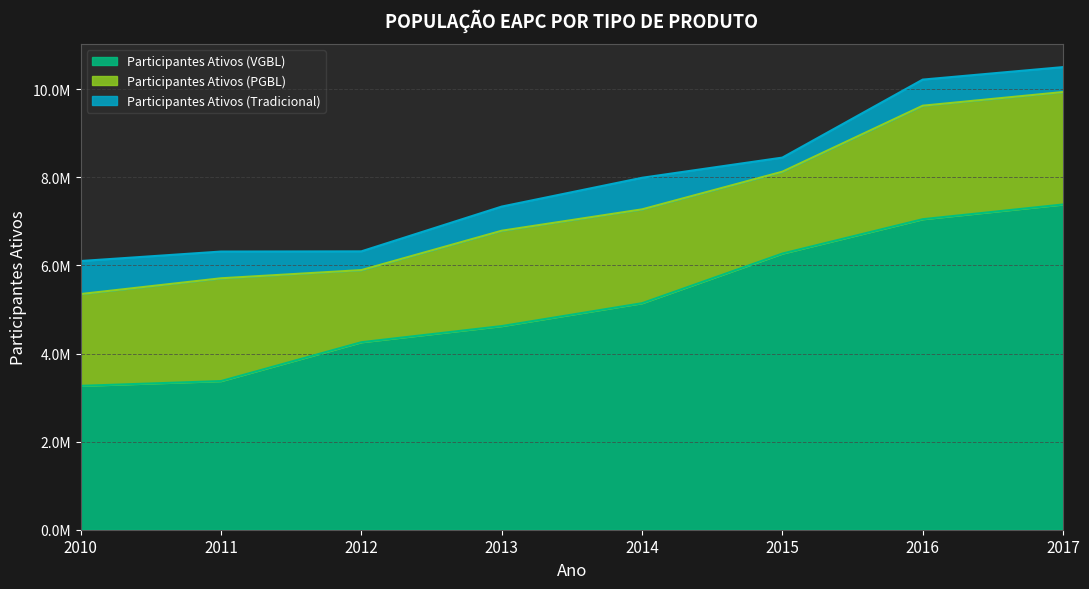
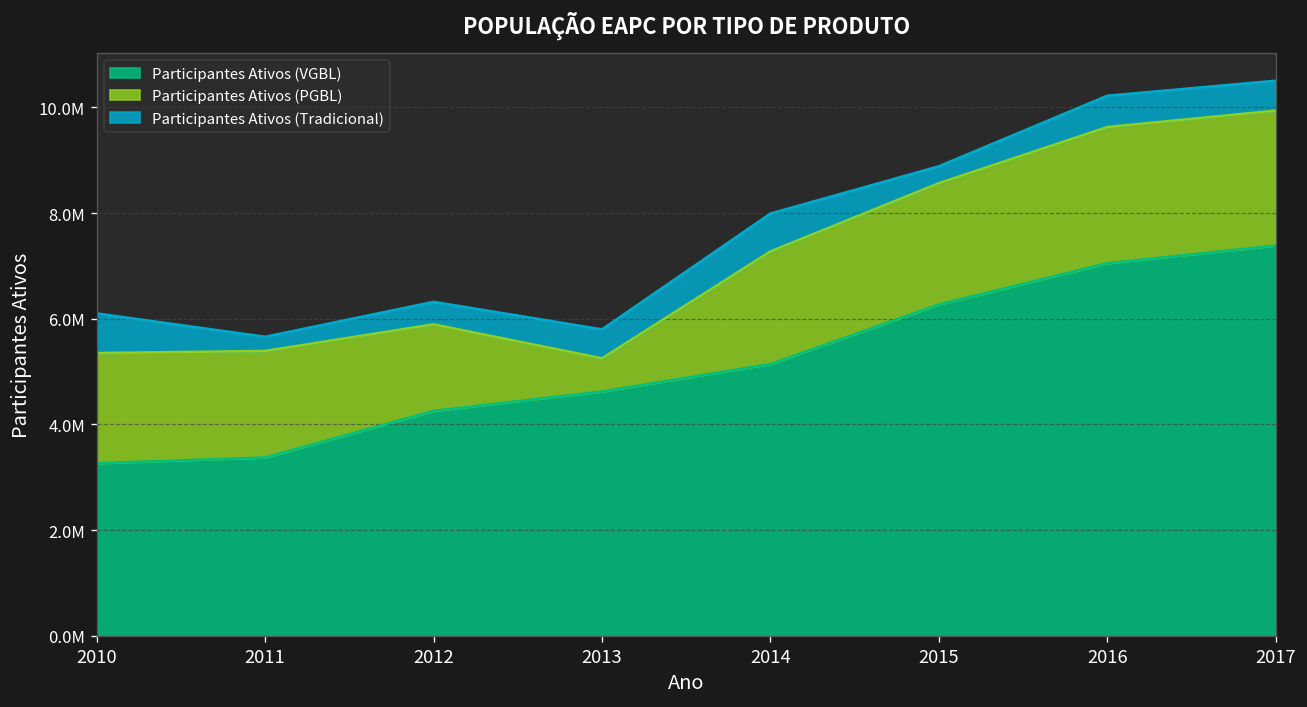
Participantes Ativos (PGBL), 2011: 2300000 -> 2000000
Participantes Ativos (Tradicional), 2011: 600000 -> 300000
Participantes Ativos (PGBL), 2013: 2200000 -> 600000
Participantes Ativos (PGBL), 2015: 1900000 -> 2300000
